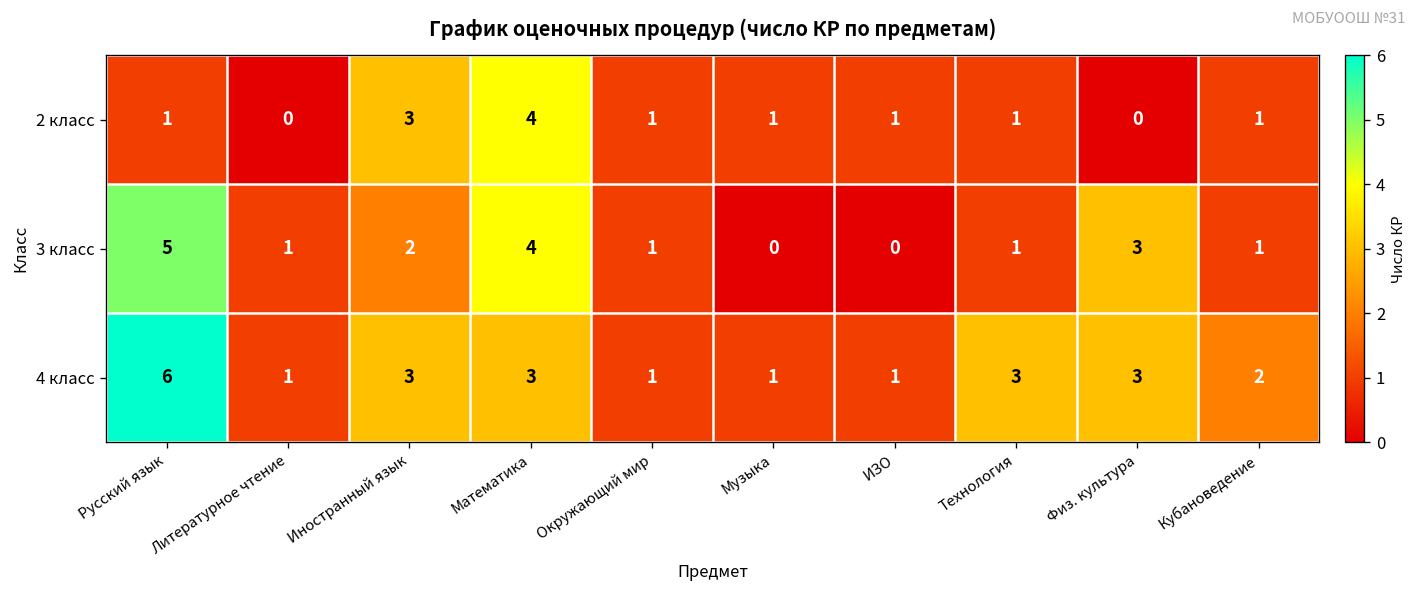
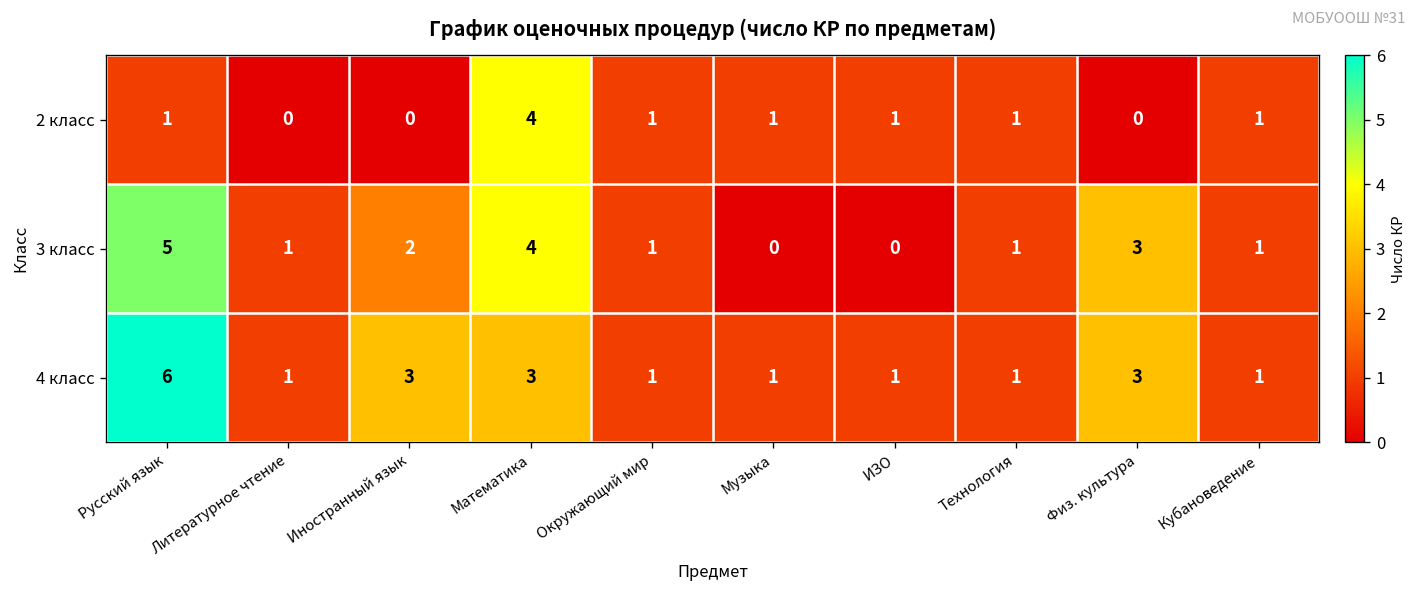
2 класс, Иностранный язык: 3 -> 0
4 класс, Технология: 3 -> 1
4 класс, Кубановедение: 2 -> 1
